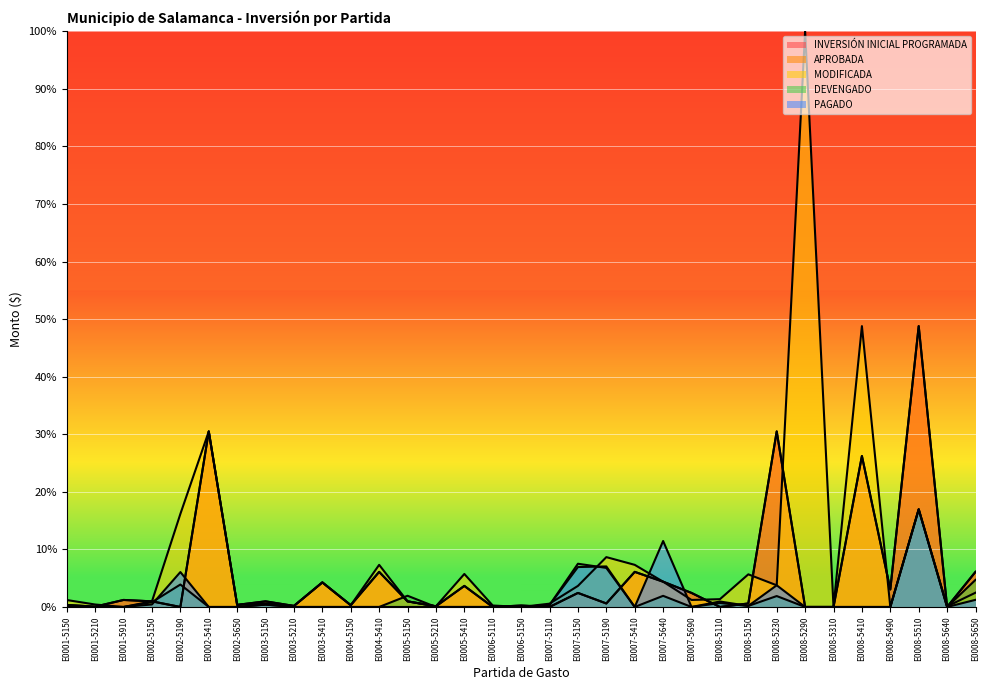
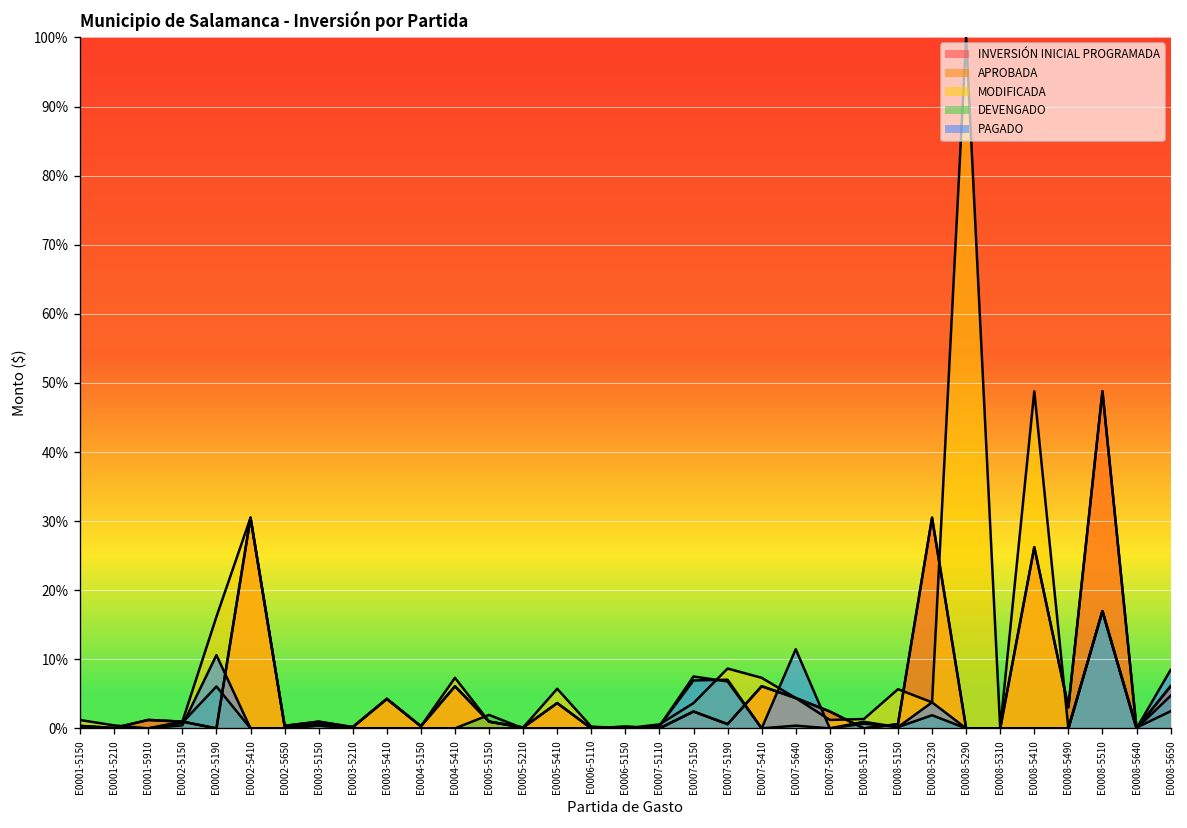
DEVENGADO, E0002-5190: 4% -> 6%
PAGADO, E0002-5190: 6% -> 11%
DEVENGADO, E0007-5640: 2% -> 0%
PAGADO, E0008-5650: 1% -> 8%
